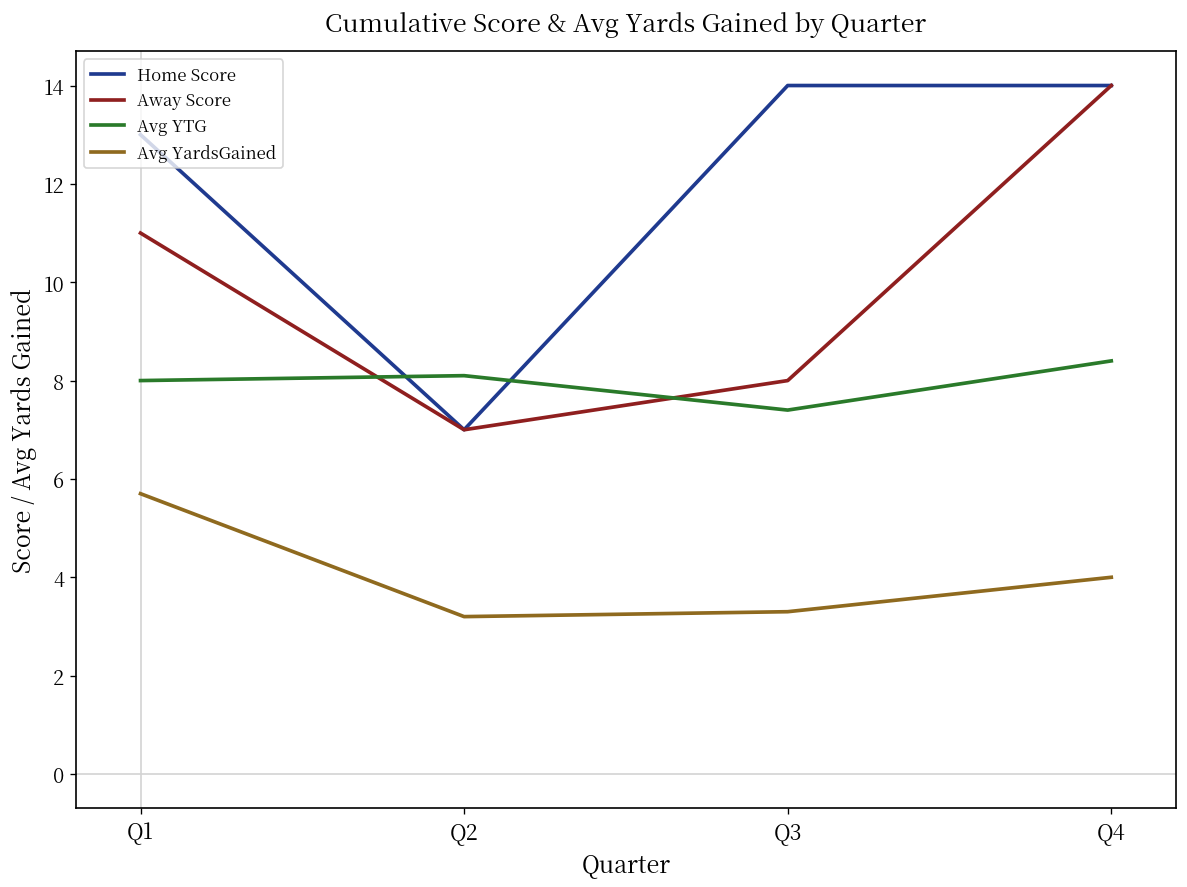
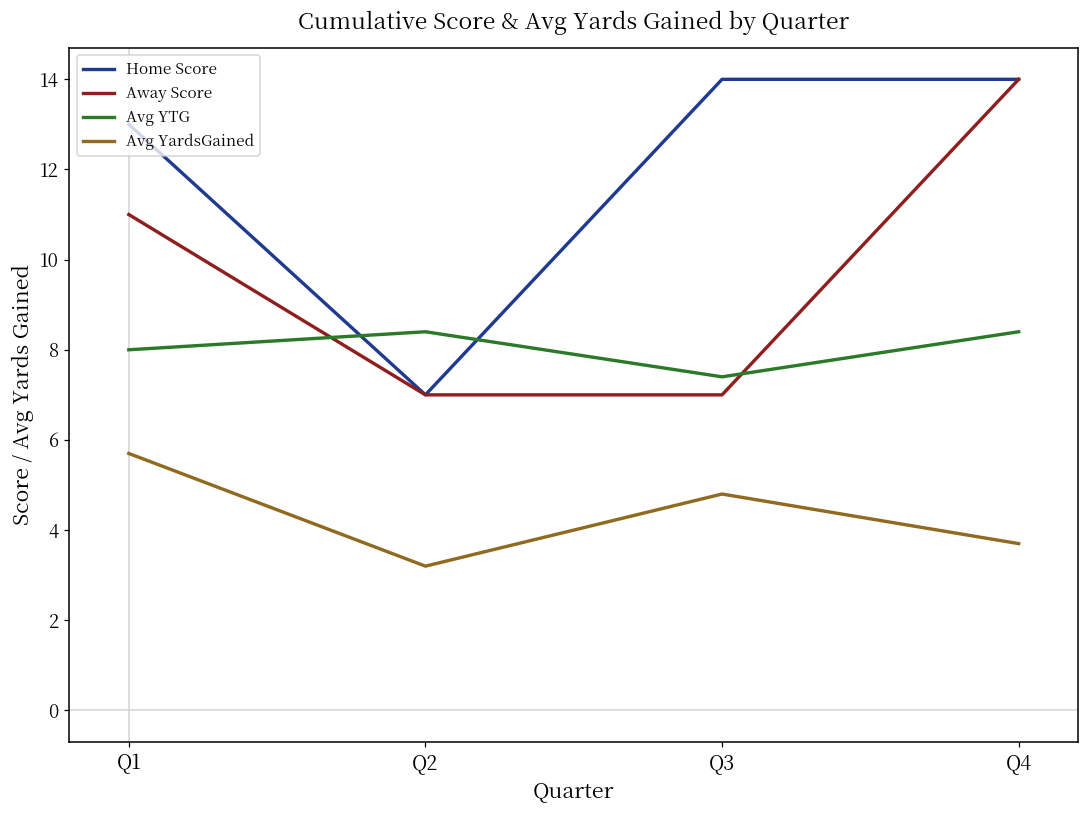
Avg YTG, Q2: 8.1 -> 8.4
Away Score, Q3: 8 -> 7
Avg YardsGained, Q3: 3.3 -> 4.8
Avg YardsGained, Q4: 4.0 -> 3.7
